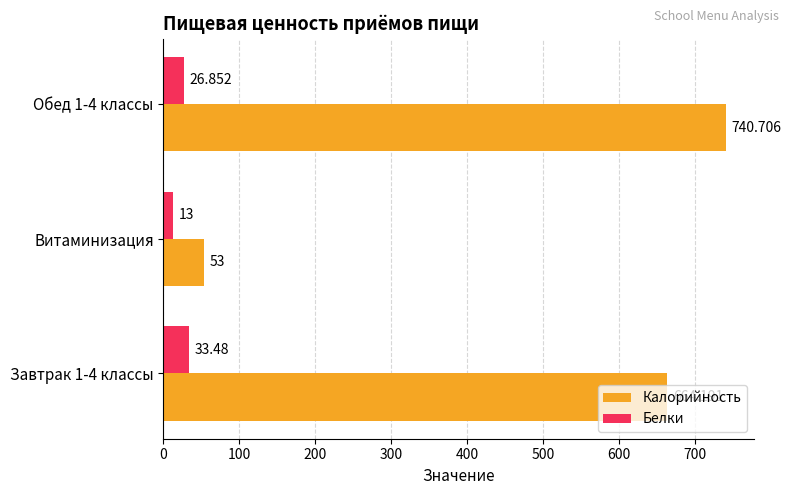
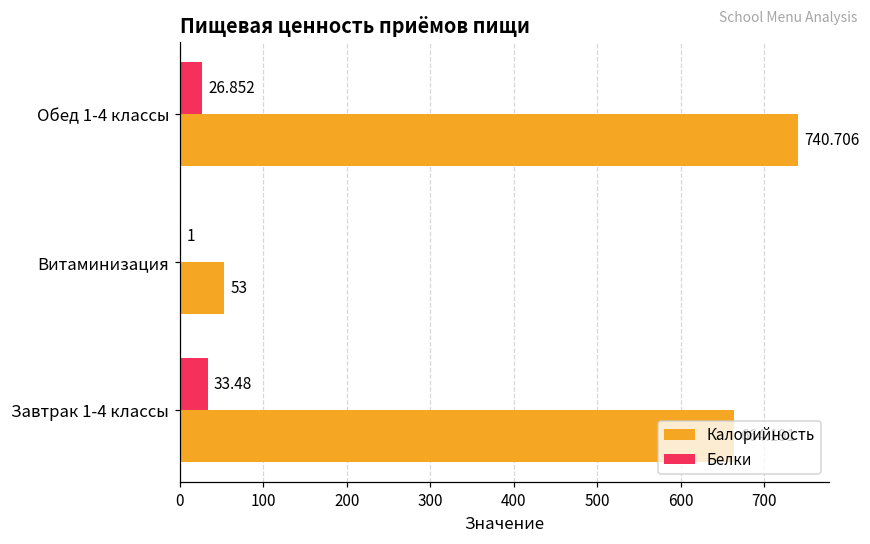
Белки, Витаминизация: 13 -> 1
